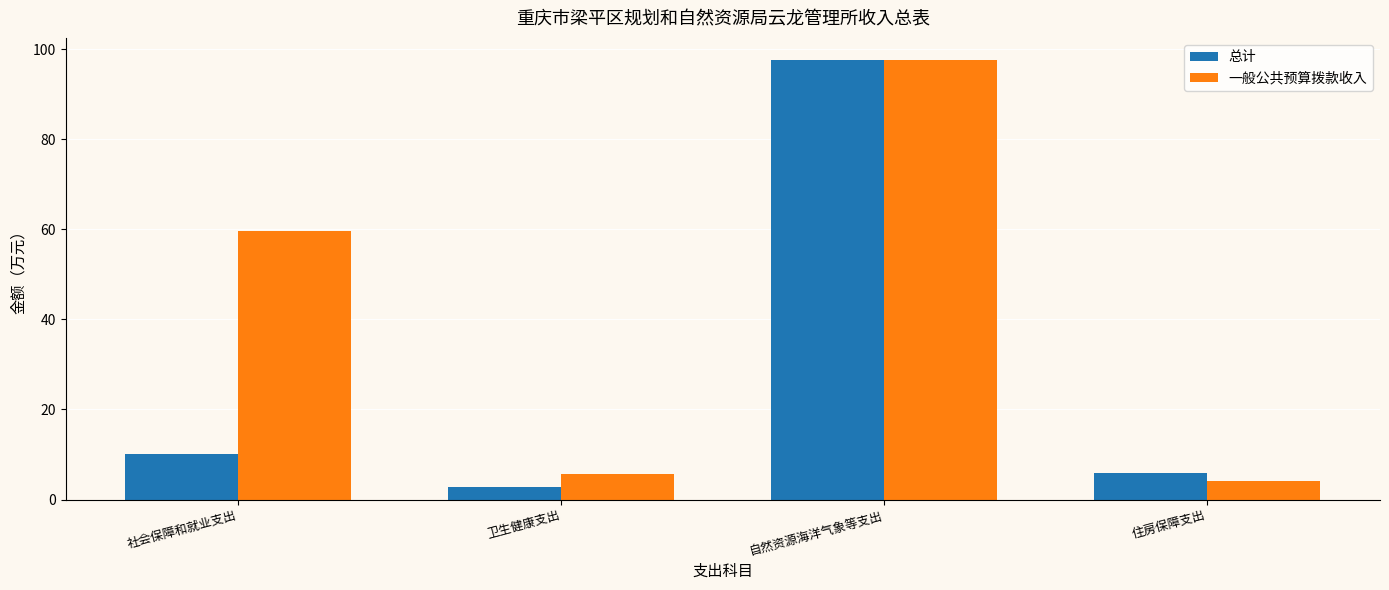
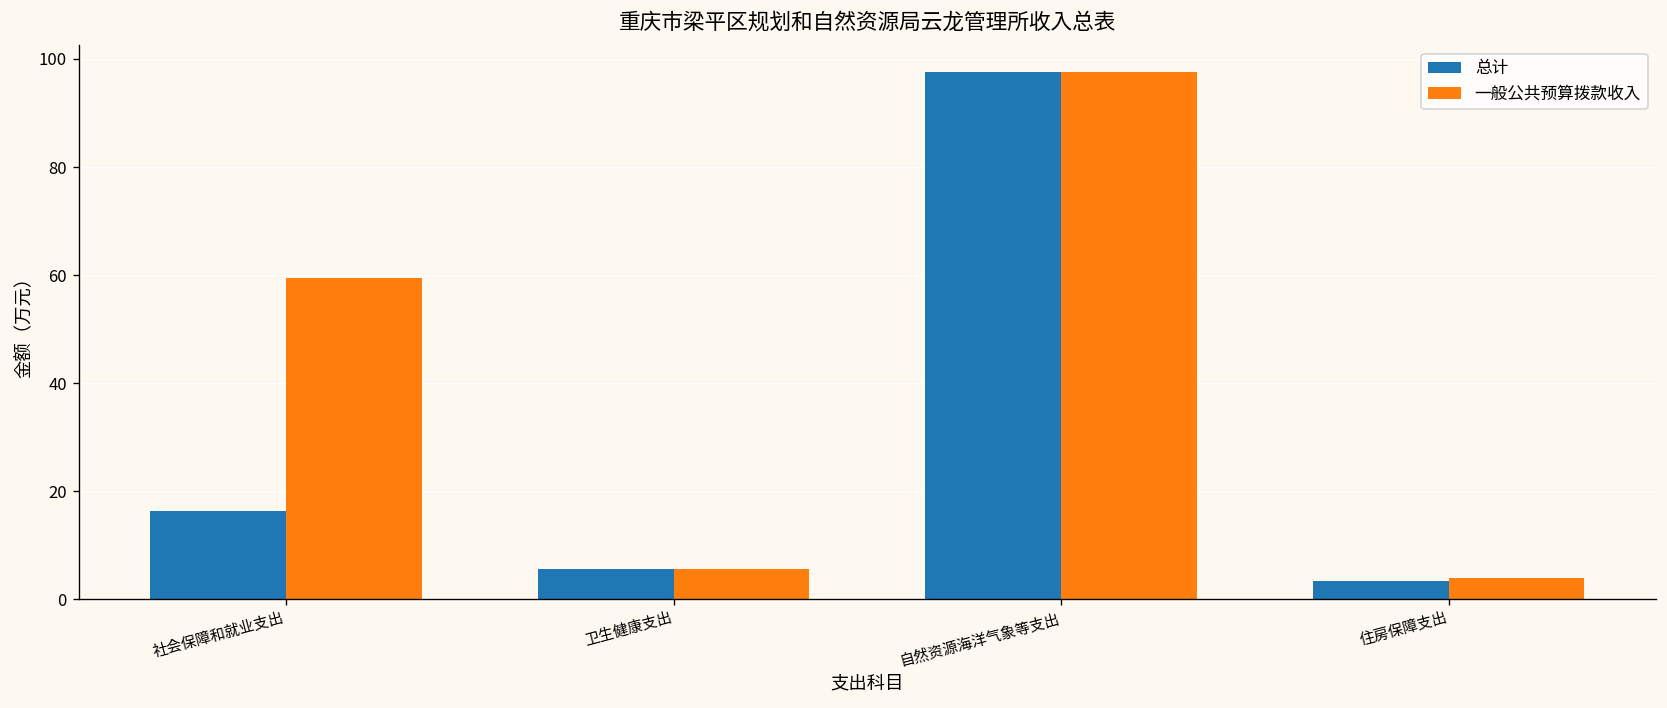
总计, 社会保障和就业支出: 10 -> 16
总计, 卫生健康支出: 3 -> 6
总计, 住房保障支出: 6 -> 3
